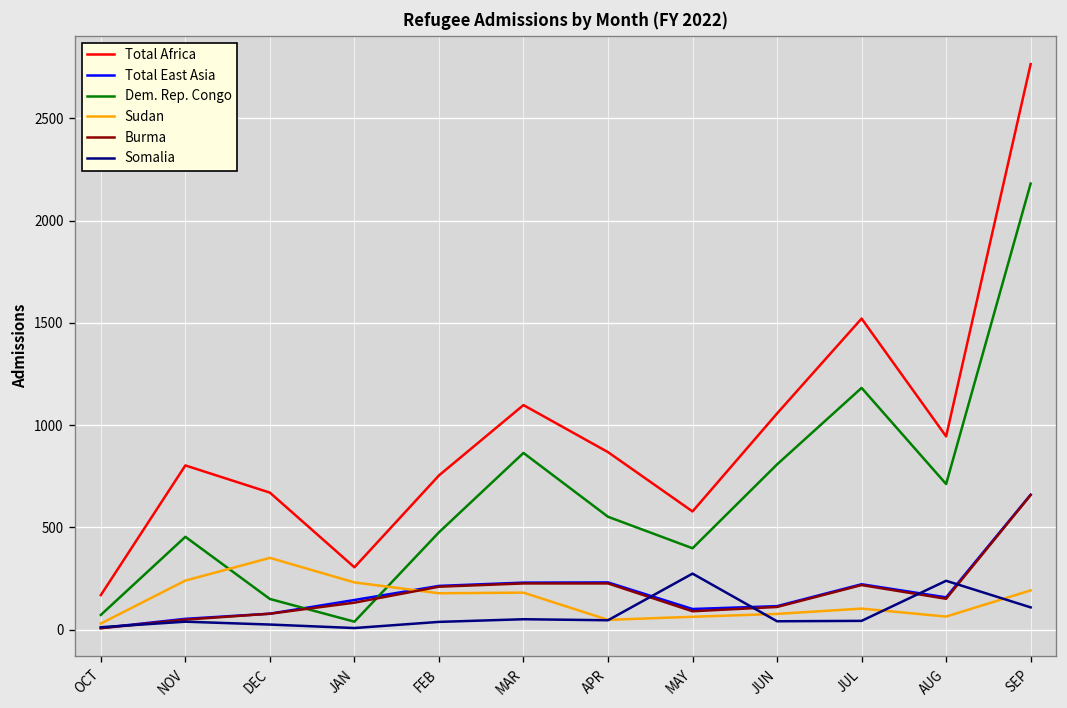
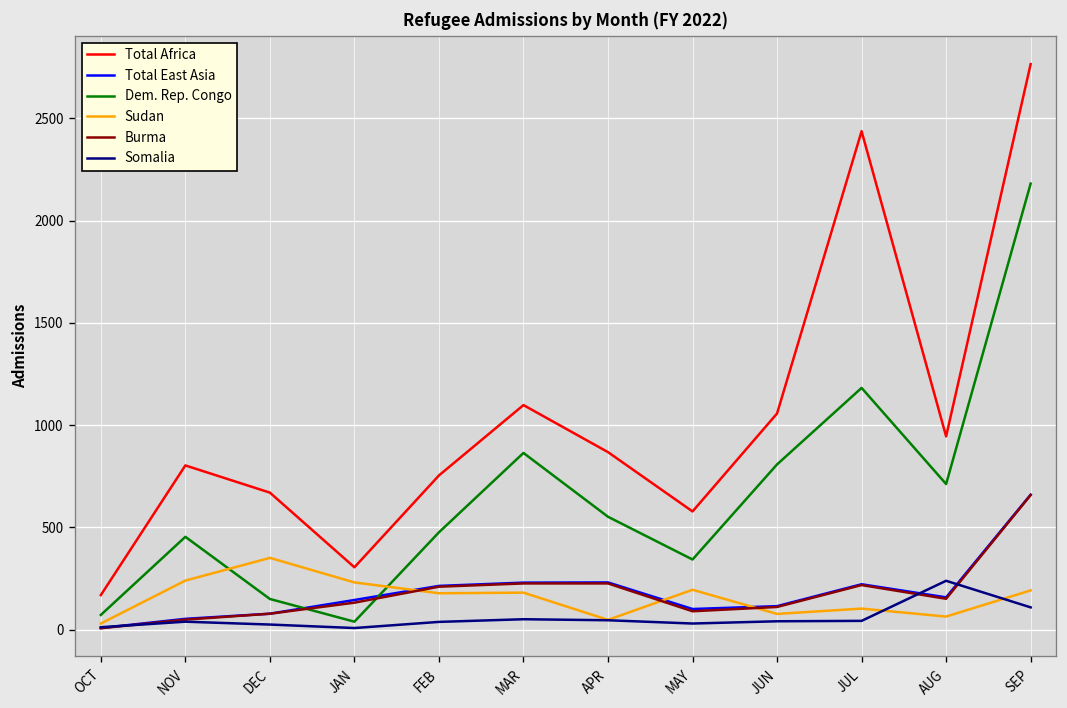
Dem. Rep. Congo, MAY: 400 -> 340
Sudan, MAY: 60 -> 200
Somalia, MAY: 270 -> 30
Total Africa, JUL: 1520 -> 2440
